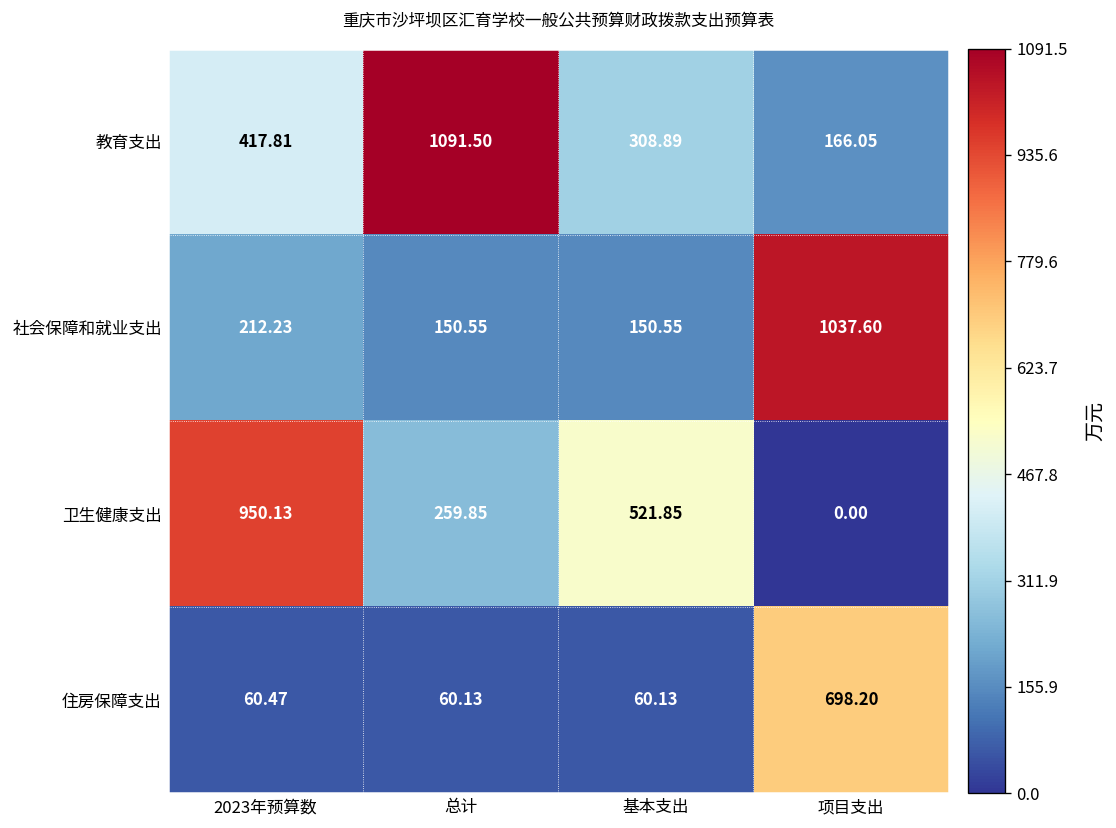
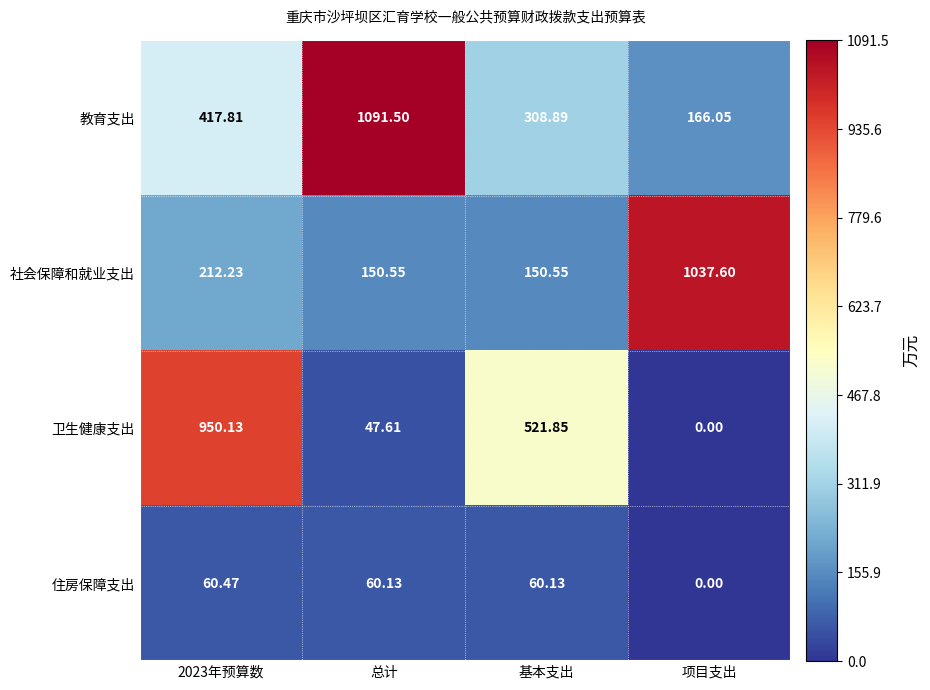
卫生健康支出, 总计: 259.85 -> 47.61
住房保障支出, 项目支出: 698.20 -> 0.00
